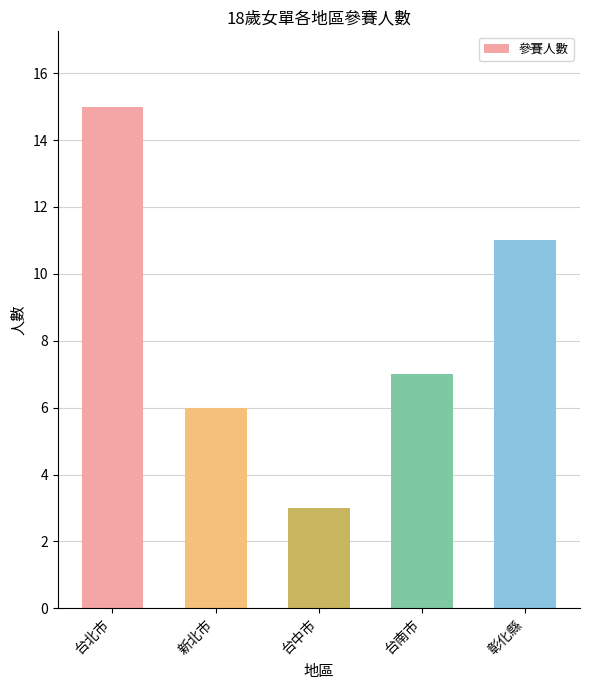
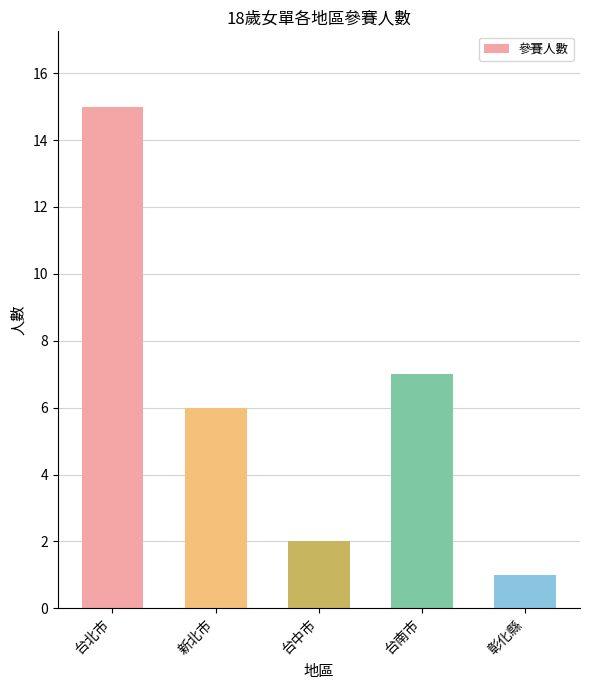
台中市: 3 -> 2
彰化縣: 11 -> 1
